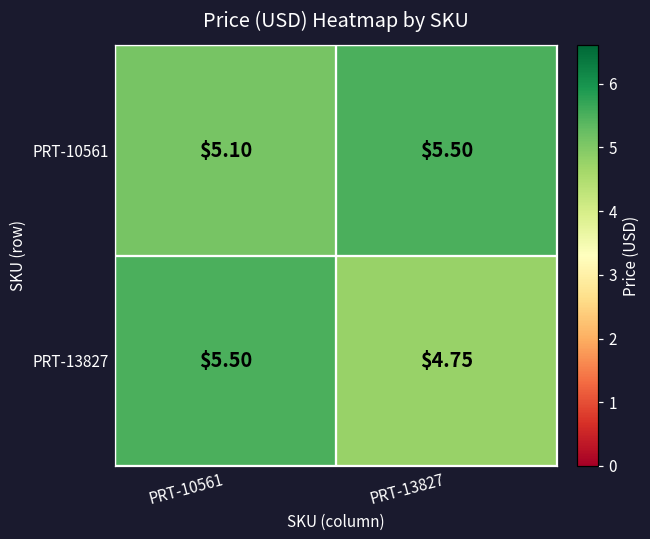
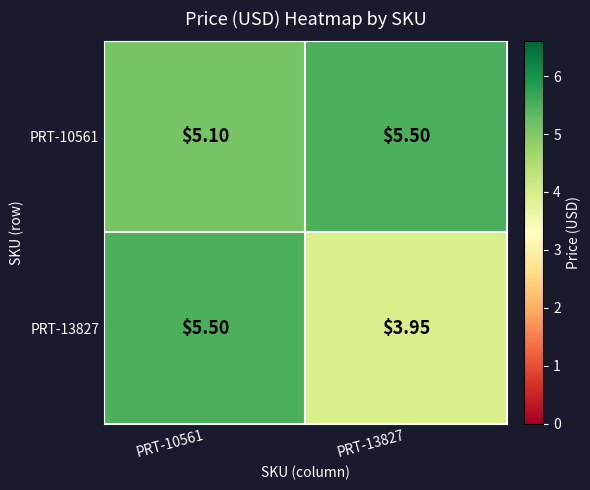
PRT-13827, PRT-13827: $4.75 -> $3.95
